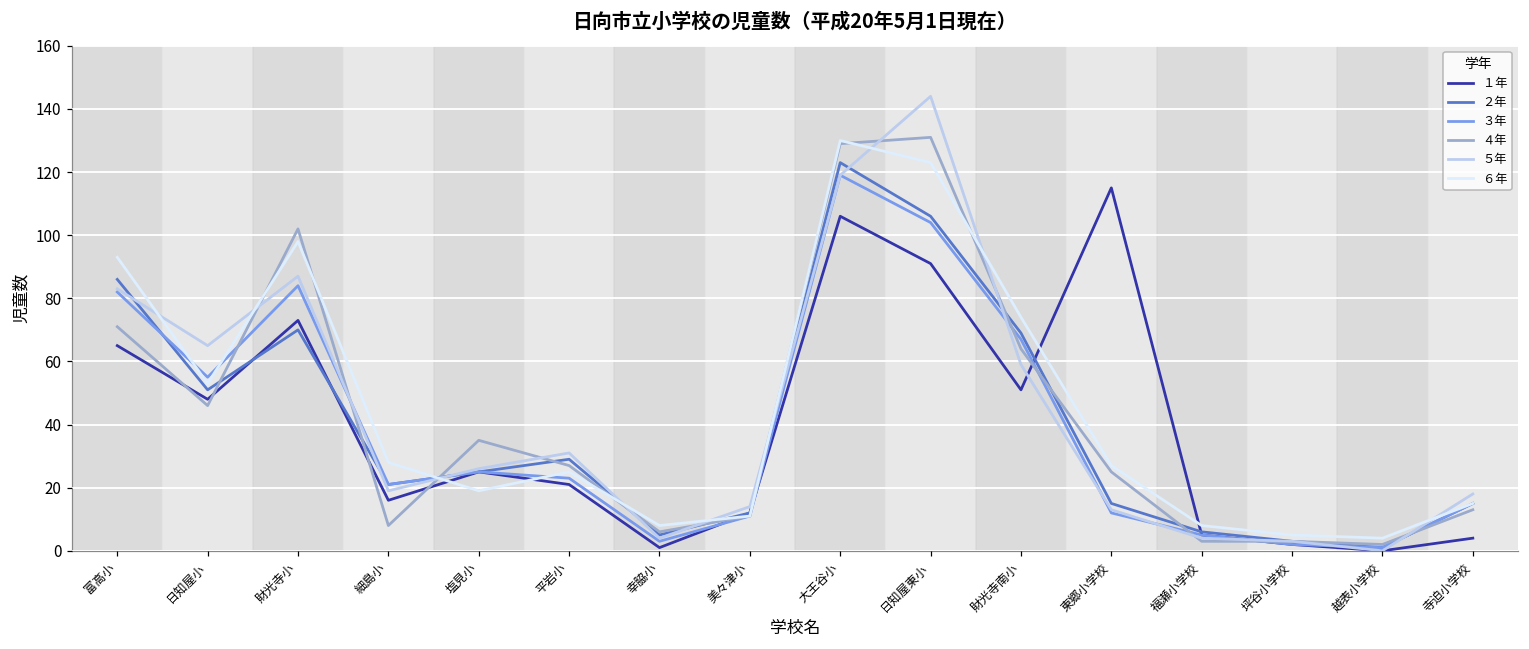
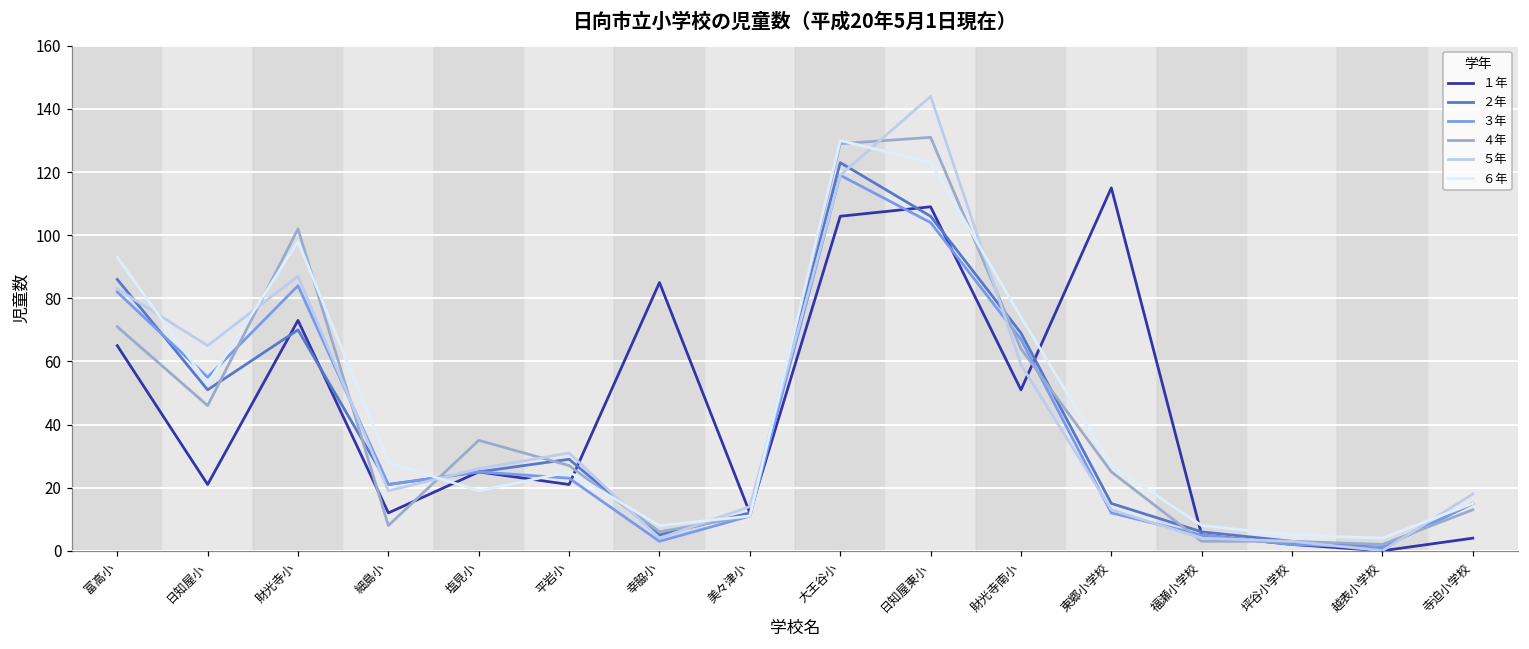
１年, 日知屋小: 48 -> 21
１年, 細島小: 16 -> 12
１年, 幸脇小: 1 -> 85
１年, 日知屋東小: 91 -> 109
